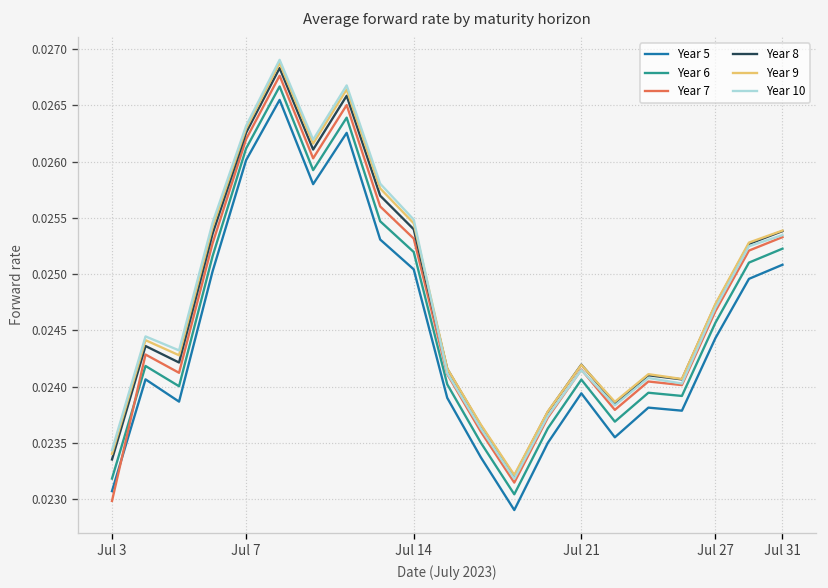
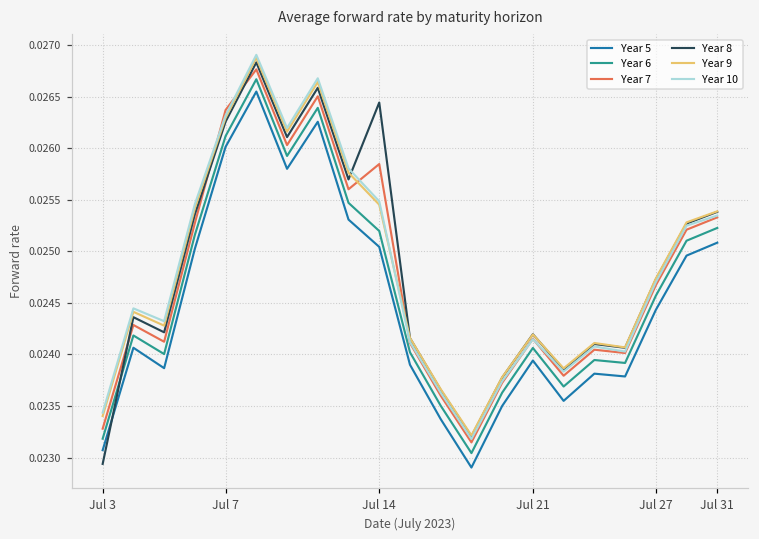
Year 7, Jul 3: 0.0230 -> 0.0233
Year 8, Jul 3: 0.0234 -> 0.0229
Year 7, Jul 7: 0.0262 -> 0.0264
Year 7, Jul 14: 0.0253 -> 0.0258
Year 8, Jul 14: 0.0254 -> 0.0264
